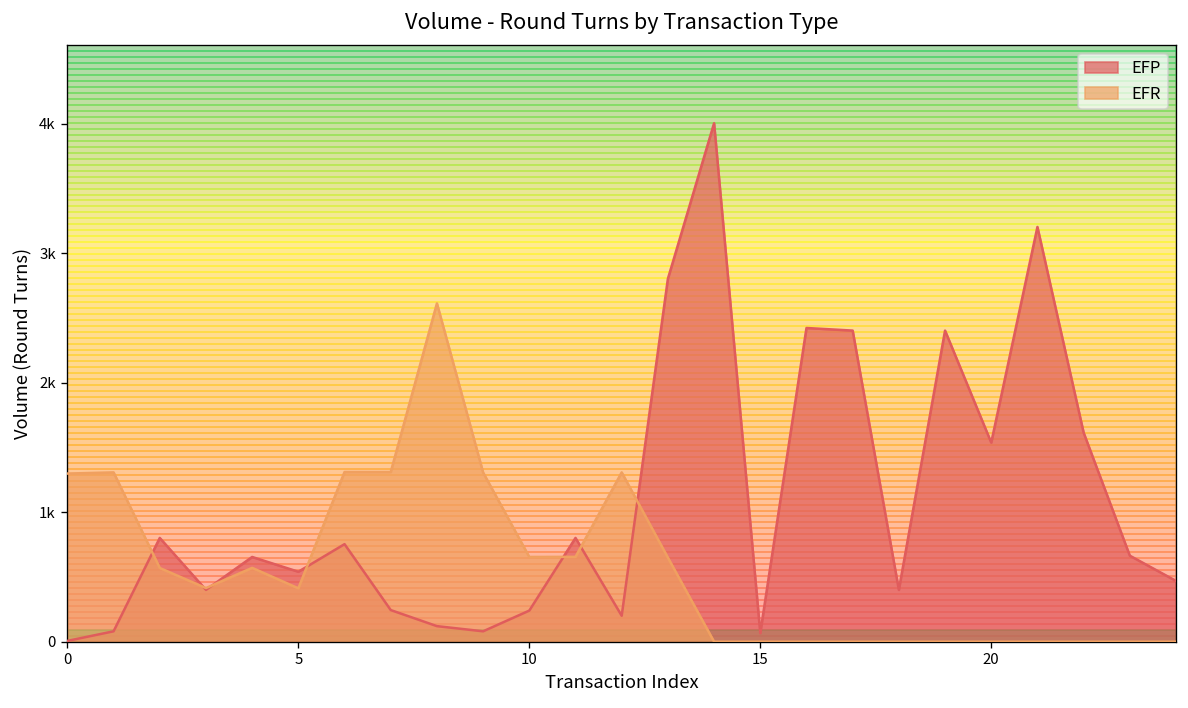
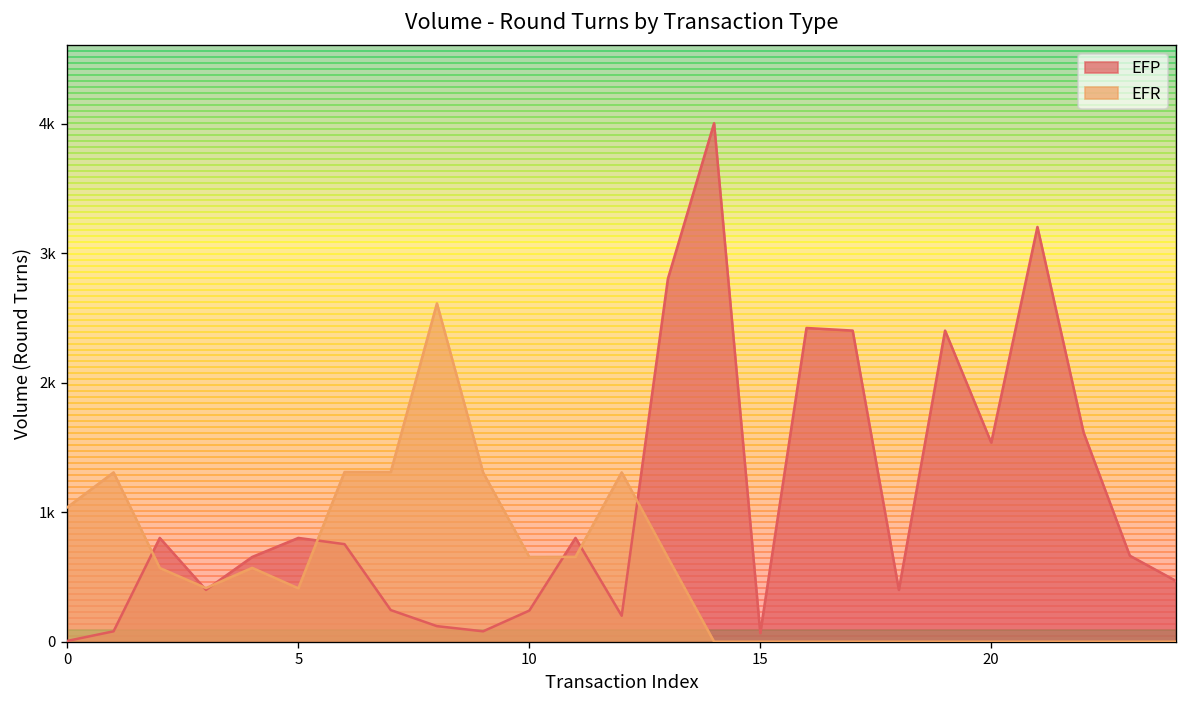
EFR, 0: 1300 -> 1040
EFP, 5: 540 -> 800
